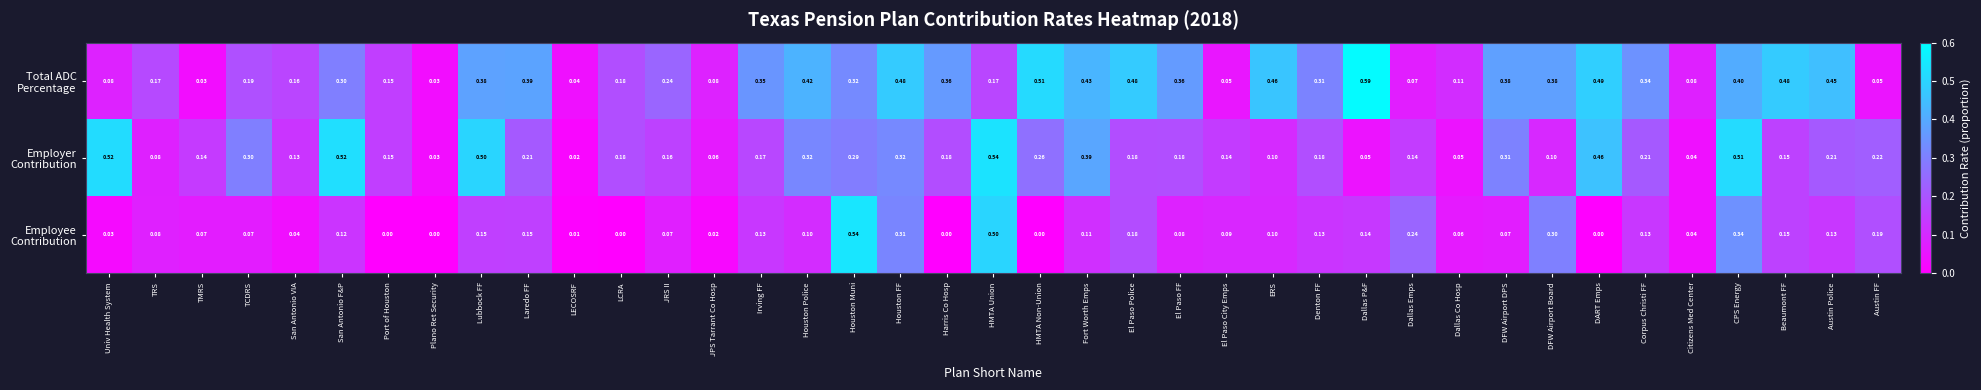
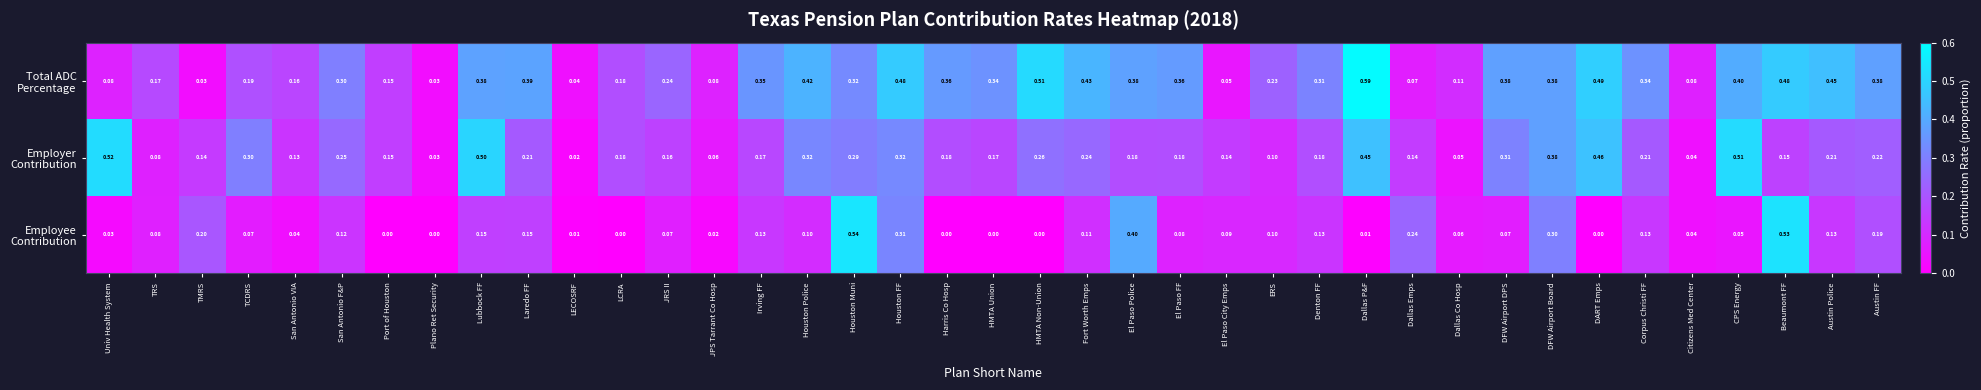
Total ADC Percentage, HMTA Union: 0.17 -> 0.34
Total ADC Percentage, El Paso Police: 0.48 -> 0.38
Total ADC Percentage, ERS: 0.46 -> 0.23
Total ADC Percentage, Austin FF: 0.05 -> 0.38
Employer Contribution, San Antonio F&P: 0.52 -> 0.25
Employer Contribution, HMTA Union: 0.54 -> 0.17
Employer Contribution, Fort Worth Emps: 0.39 -> 0.24
Employer Contribution, Dallas P&F: 0.05 -> 0.45
Employer Contribution, DFW Airport Board: 0.10 -> 0.38
Employee Contribution, TMRS: 0.07 -> 0.20
Employee Contribution, HMTA Union: 0.50 -> 0.00
Employee Contribution, El Paso Police: 0.18 -> 0.40
Employee Contribution, Dallas P&F: 0.14 -> 0.01
Employee Contribution, CPS Energy: 0.34 -> 0.05
Employee Contribution, Beaumont FF: 0.15 -> 0.53
